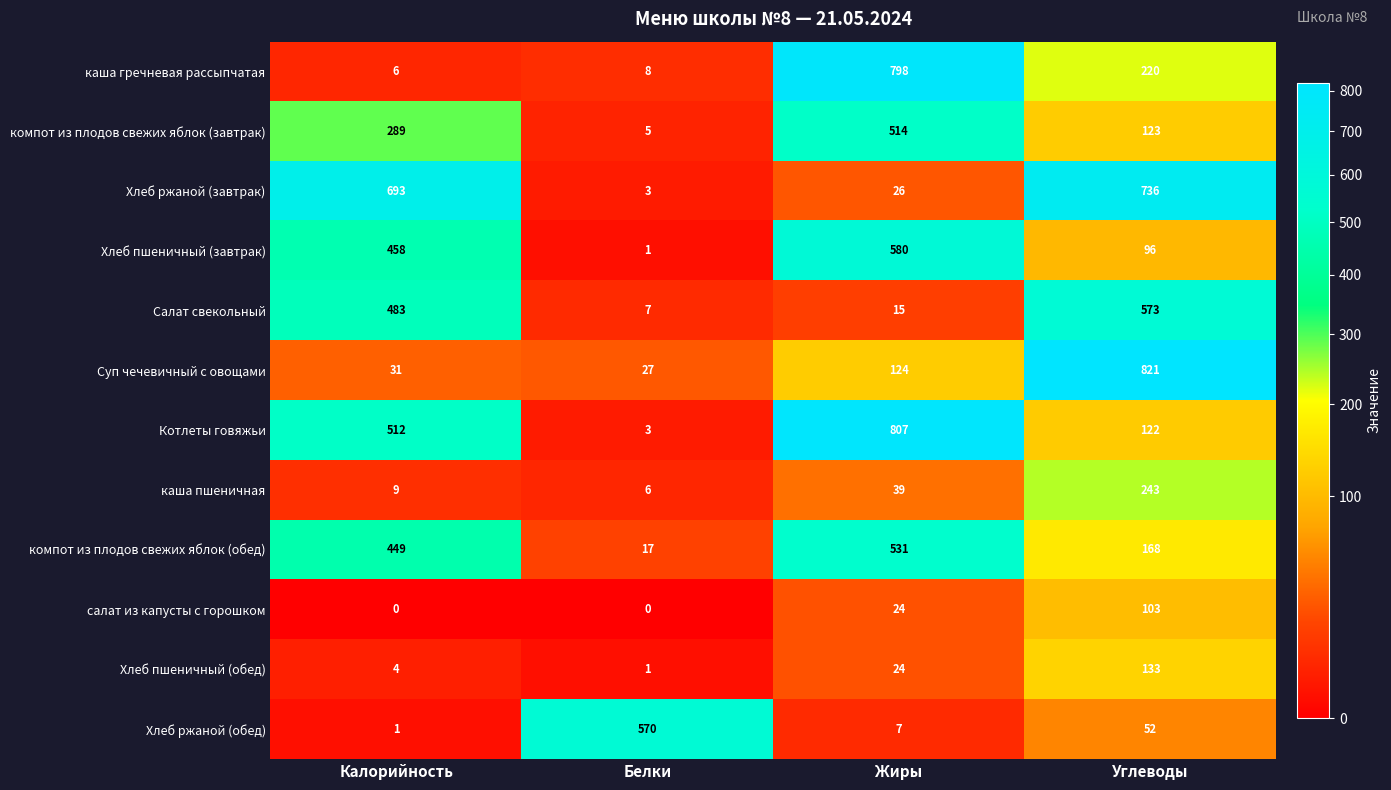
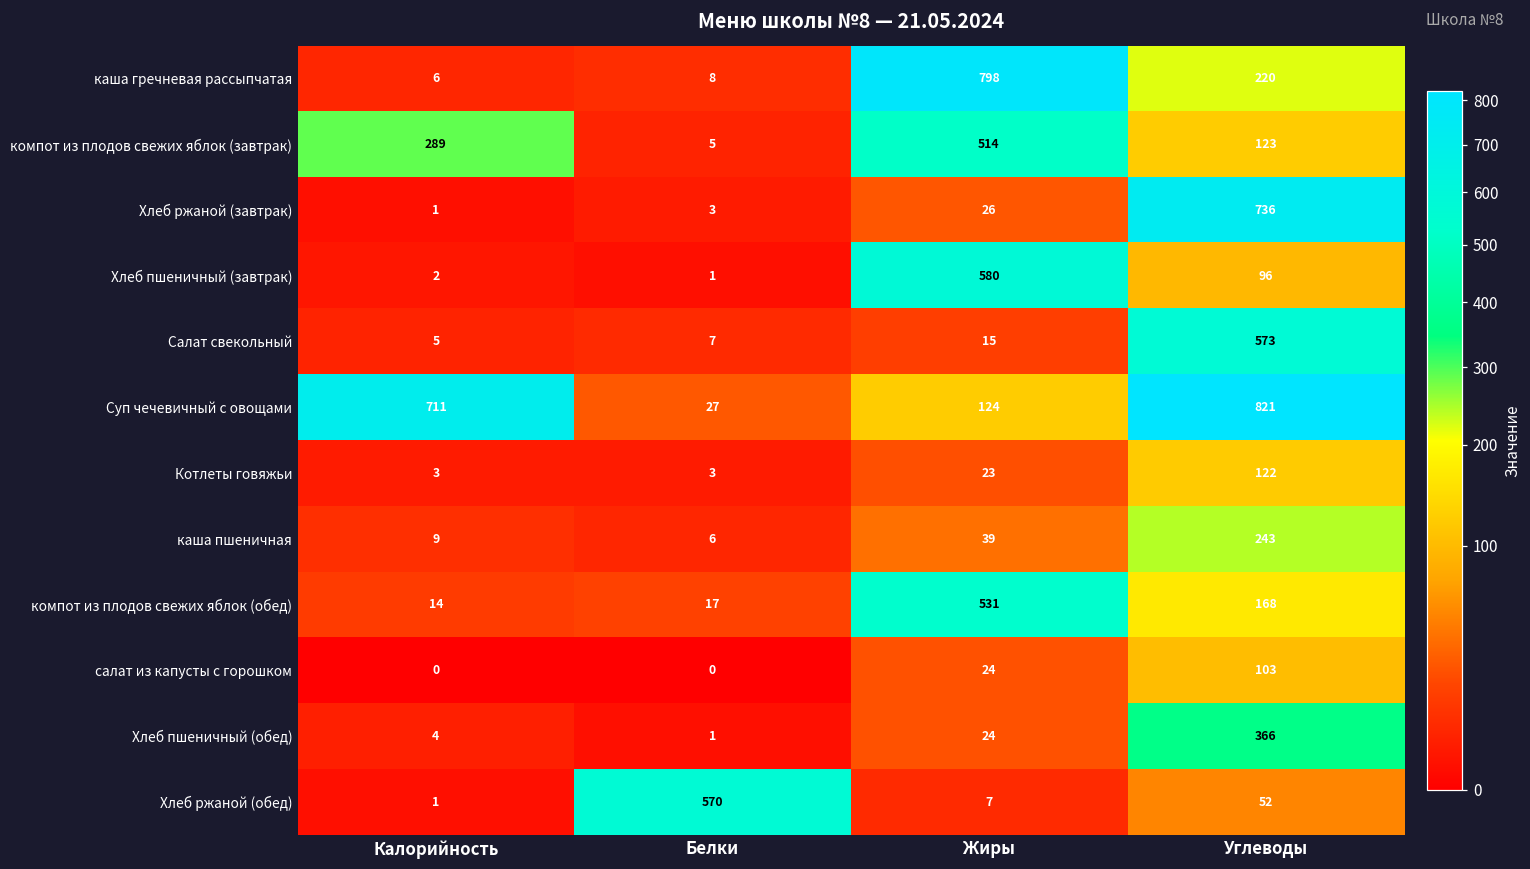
Хлеб ржаной (завтрак), Калорийность: 693 -> 1
Хлеб пшеничный (завтрак), Калорийность: 458 -> 2
Салат свекольный, Калорийность: 483 -> 5
Суп чечевичный с овощами, Калорийность: 31 -> 711
Котлеты говяжьи, Калорийность: 512 -> 3
Котлеты говяжьи, Жиры: 807 -> 23
компот из плодов свежих яблок (обед), Калорийность: 449 -> 14
Хлеб пшеничный (обед), Углеводы: 133 -> 366
